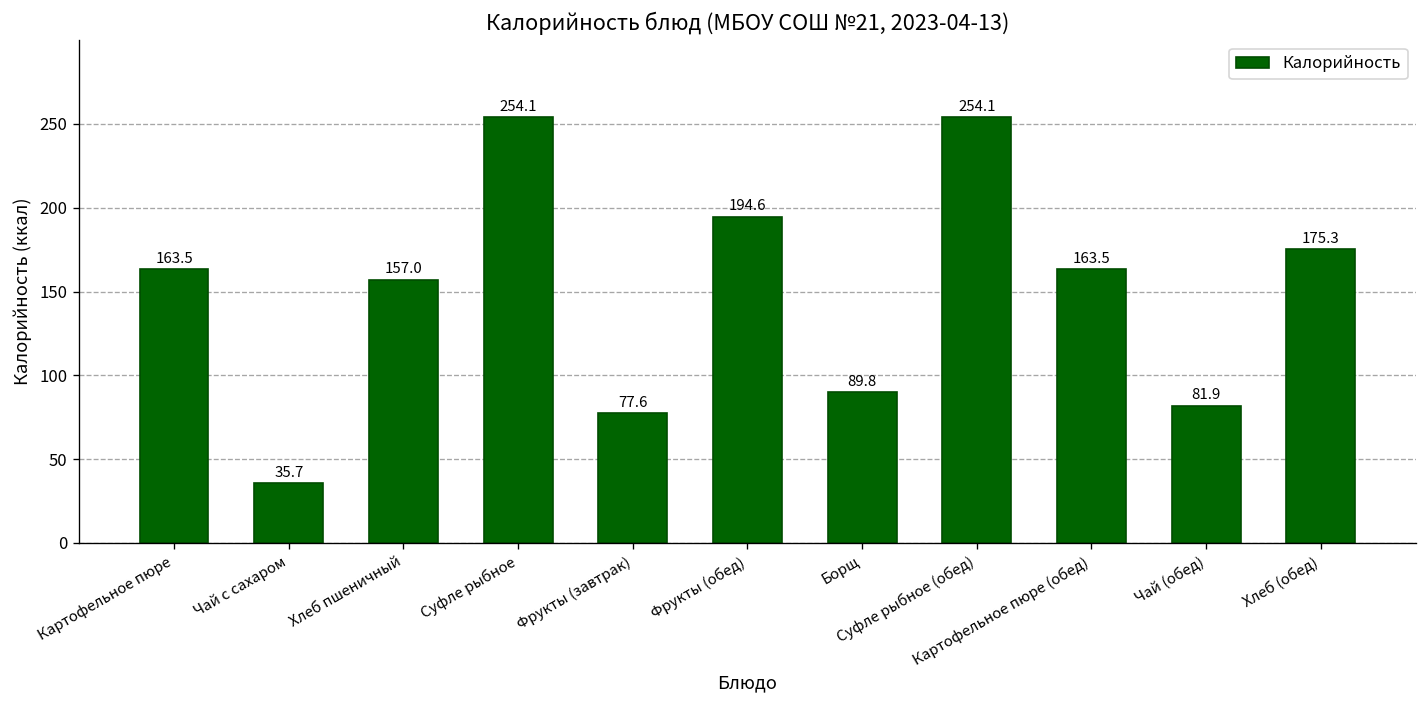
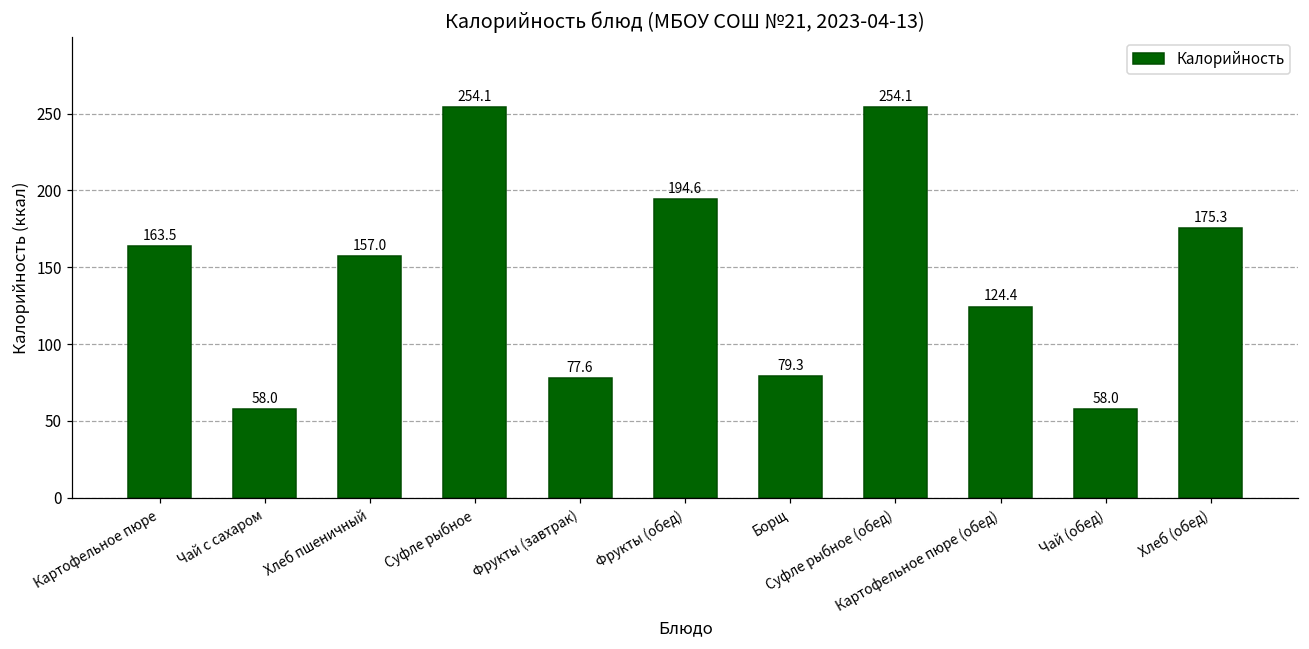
Чай с сахаром: 35.7 -> 58.0
Борщ: 89.8 -> 79.3
Картофельное пюре (обед): 163.5 -> 124.4
Чай (обед): 81.9 -> 58.0
